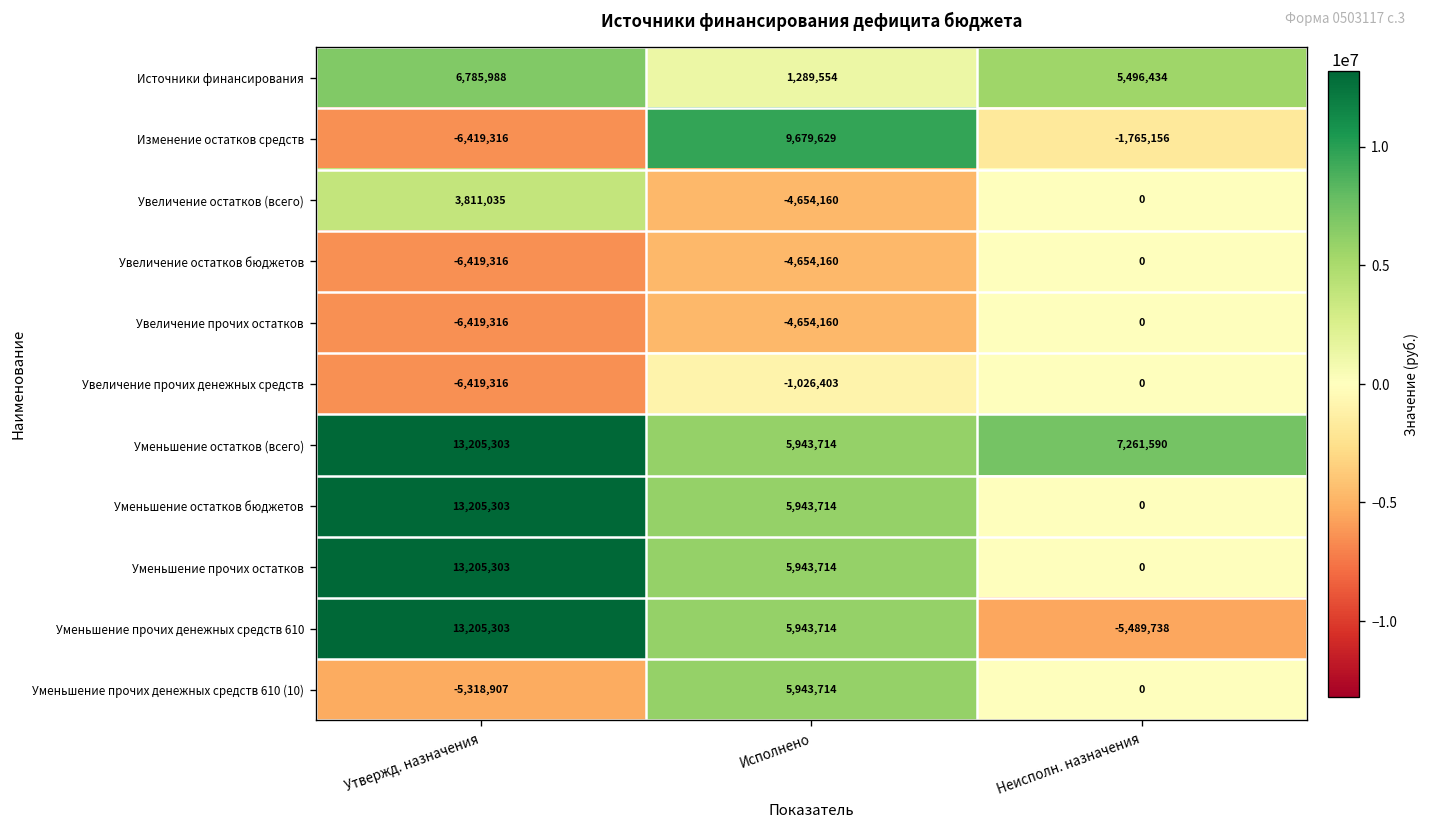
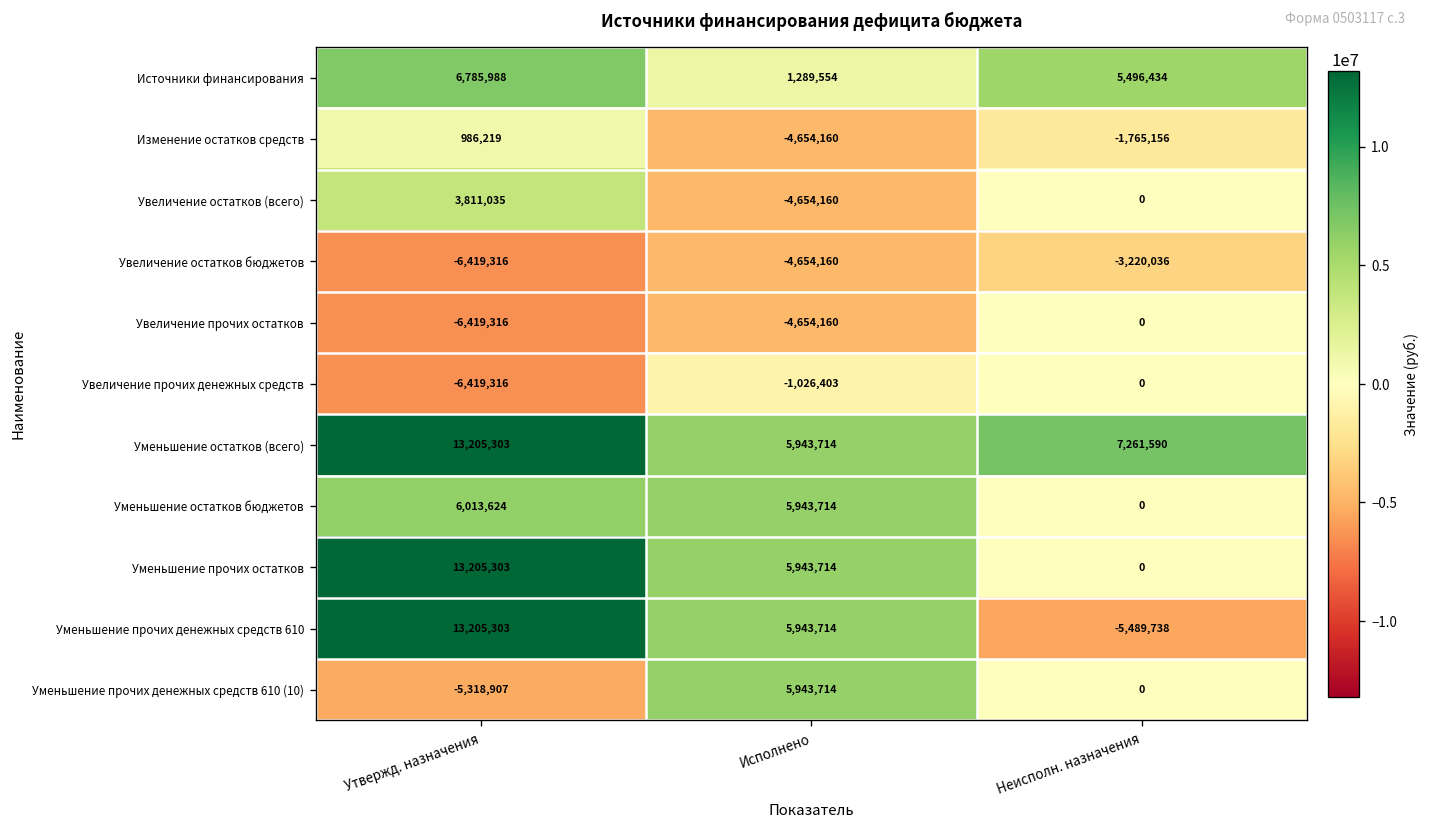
Изменение остатков средств, Утвержд. назначения: -6,419,316 -> 986,219
Изменение остатков средств, Исполнено: 9,679,629 -> -4,654,160
Увеличение остатков бюджетов, Неисполн. назначения: 0 -> -3,220,036
Уменьшение остатков бюджетов, Утвержд. назначения: 13,205,303 -> 6,013,624
